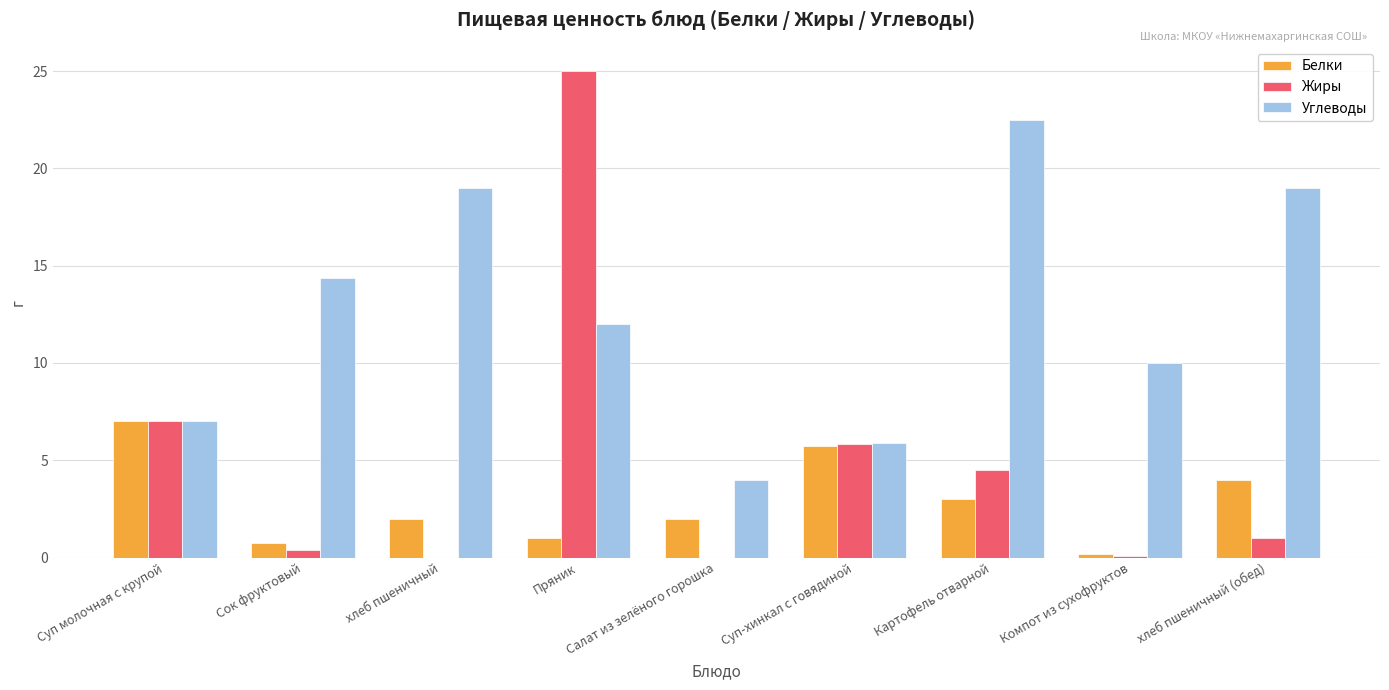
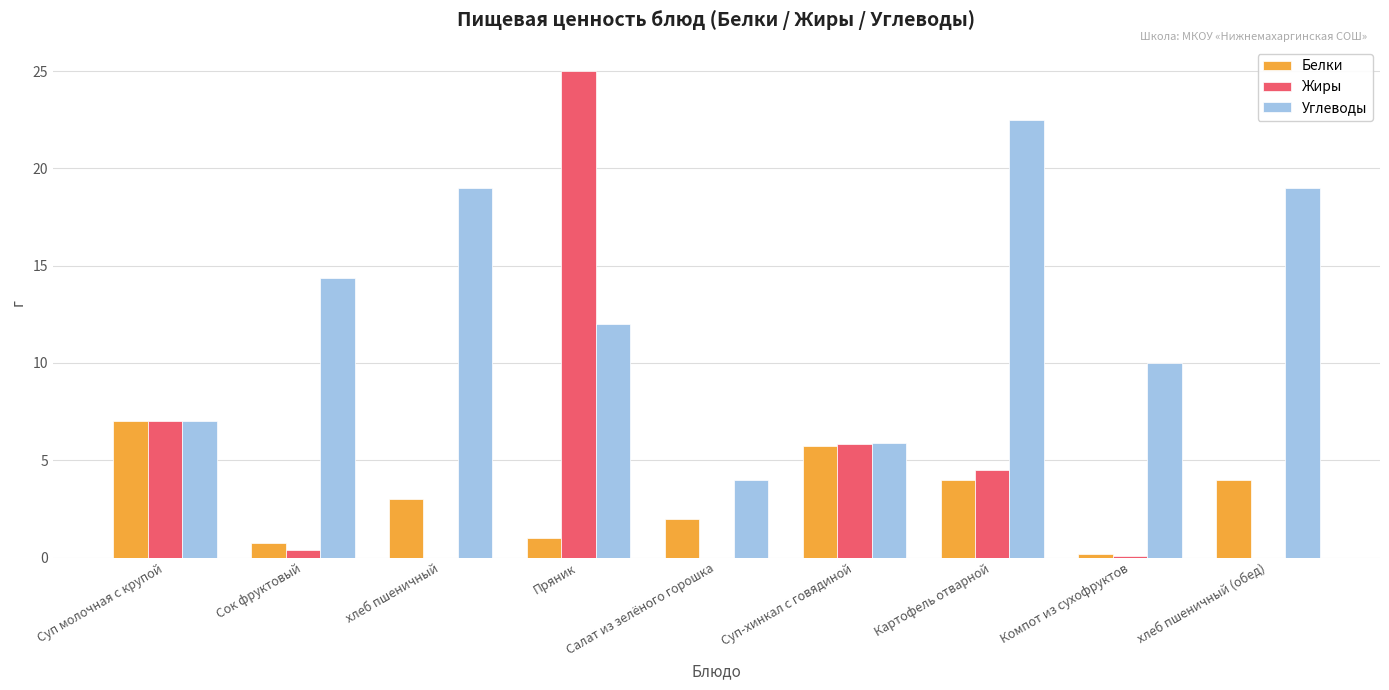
Белки, хлеб пшеничный: 2 -> 3
Белки, Картофель отварной: 3 -> 4
Жиры, хлеб пшеничный (обед): 1 -> 0
